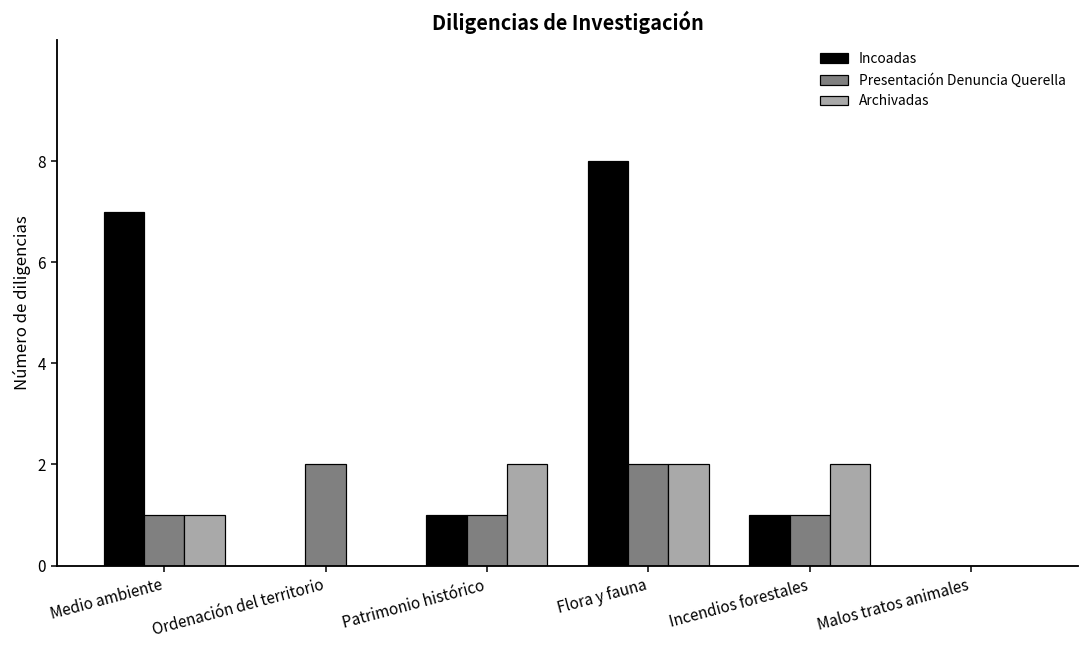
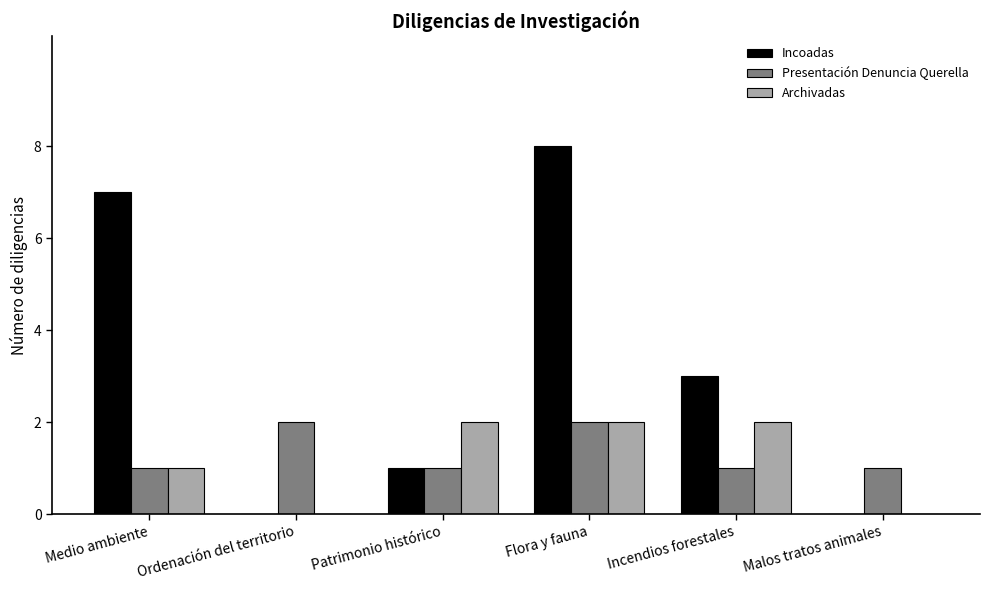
Incoadas, Incendios forestales: 1 -> 3
Presentación Denuncia Querella, Malos tratos animales: 0 -> 1
